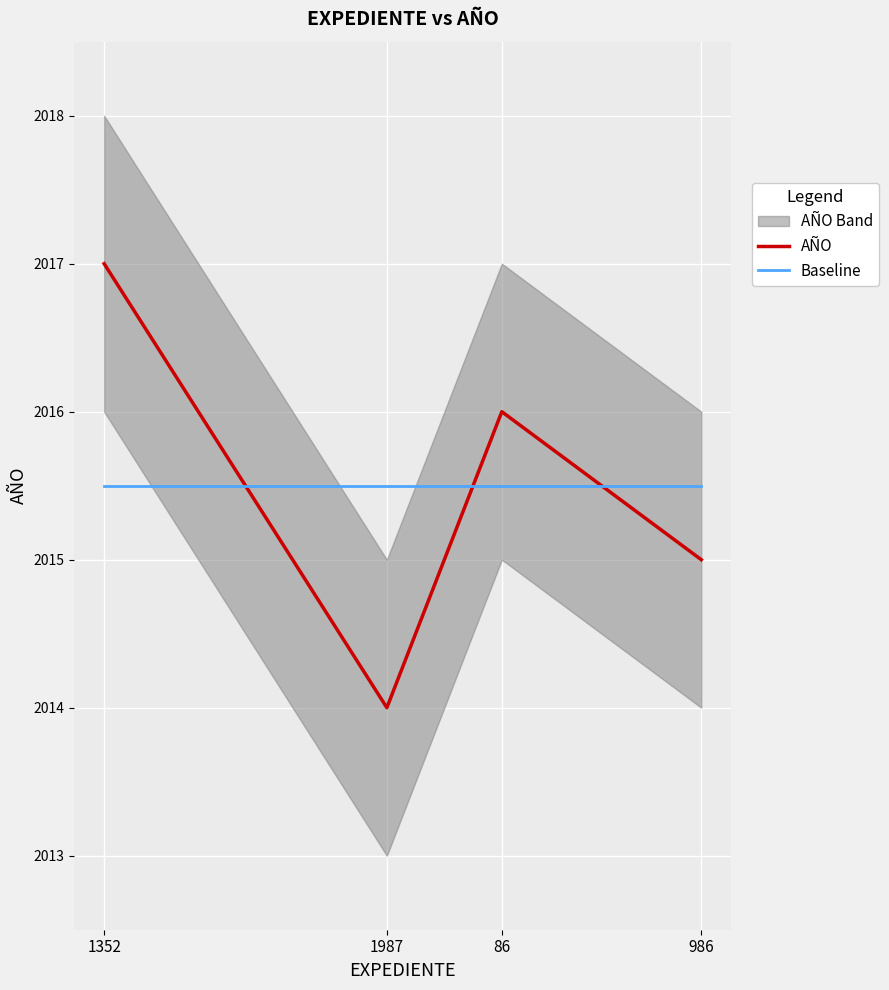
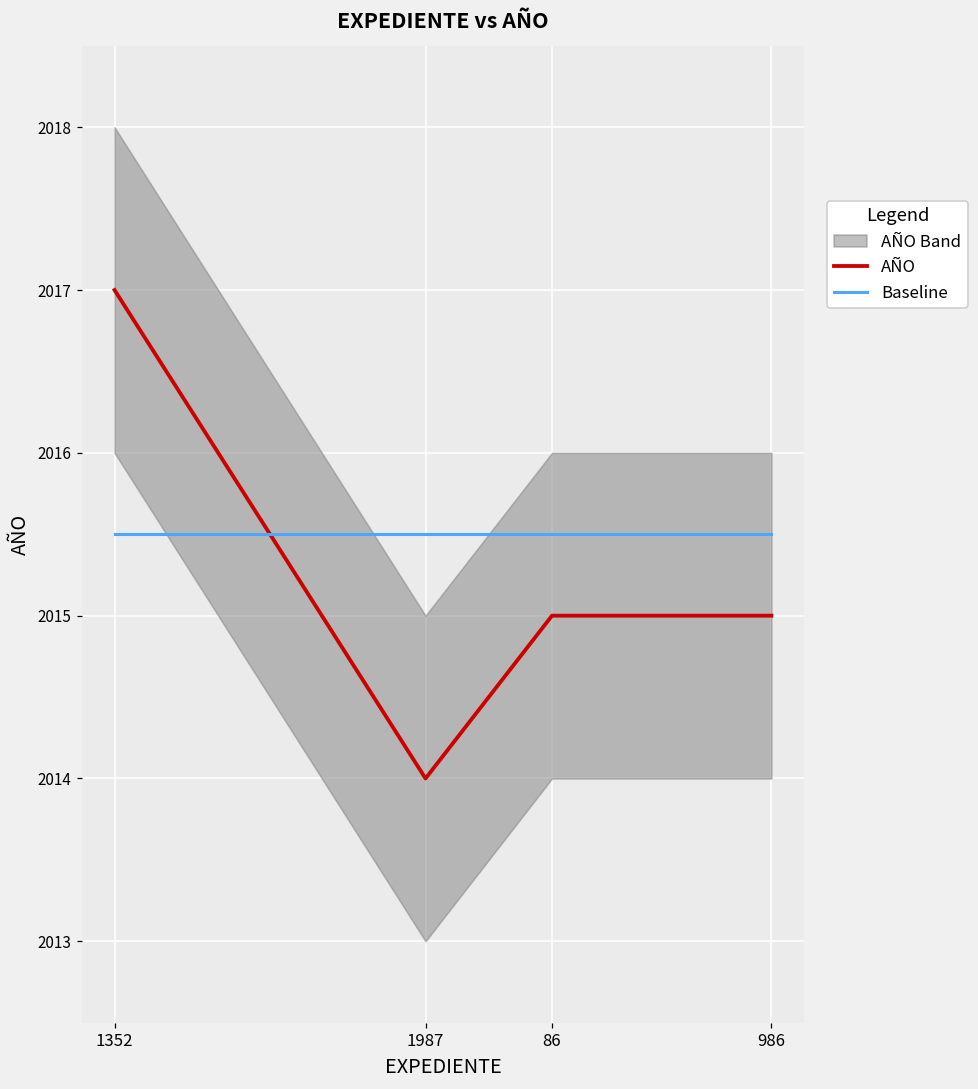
AÑO, 86: 2016 -> 2015
